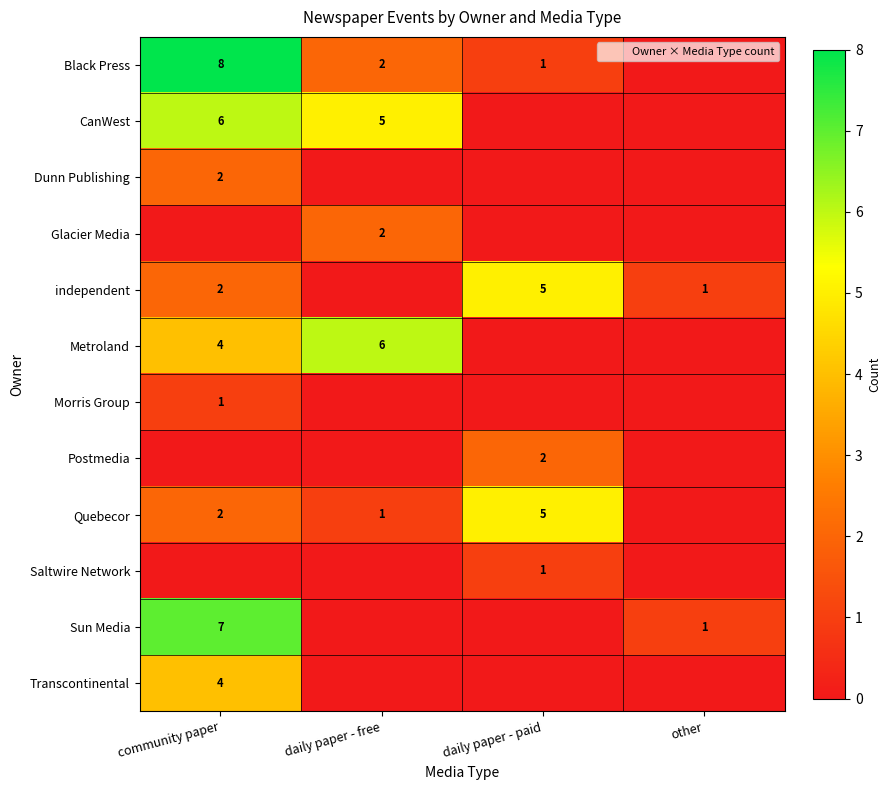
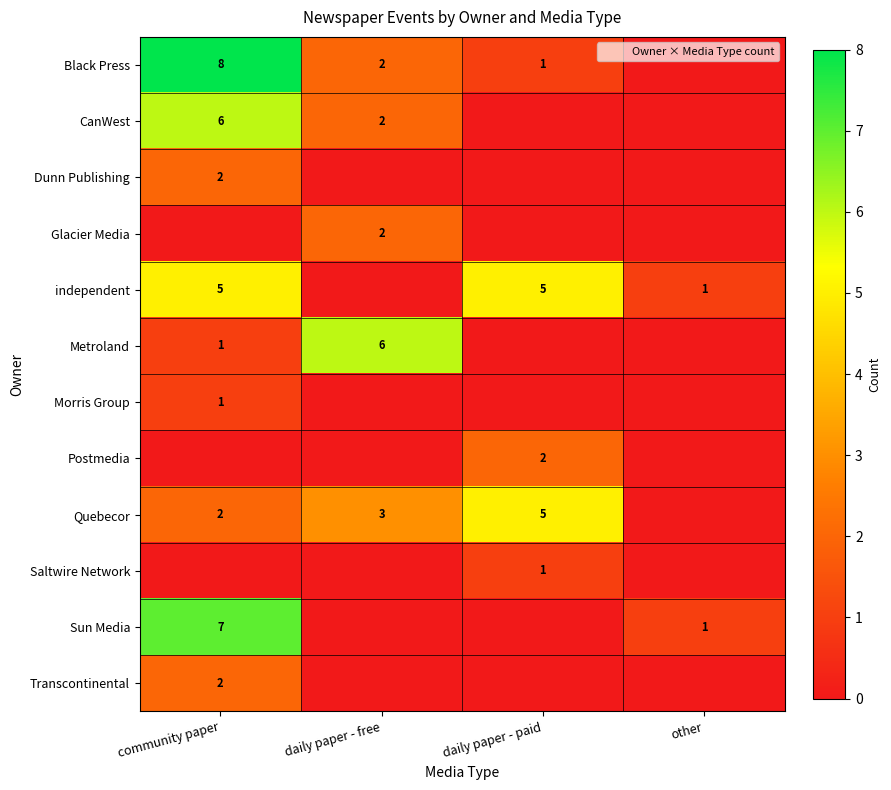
CanWest, daily paper - free: 5 -> 2
independent, community paper: 2 -> 5
Metroland, community paper: 4 -> 1
Quebecor, daily paper - free: 1 -> 3
Transcontinental, community paper: 4 -> 2
